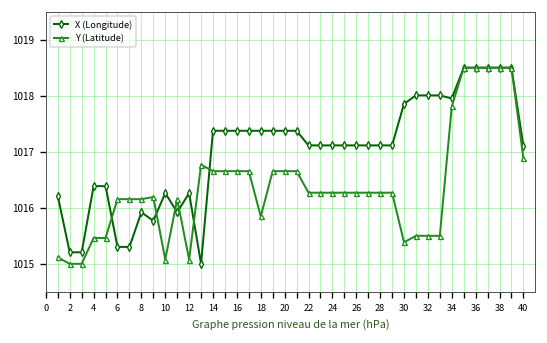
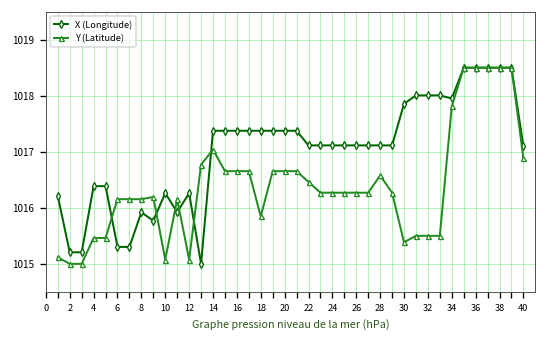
Y (Latitude), 14: 1016.7 -> 1017.0
Y (Latitude), 22: 1016.3 -> 1016.5
Y (Latitude), 28: 1016.3 -> 1016.6
